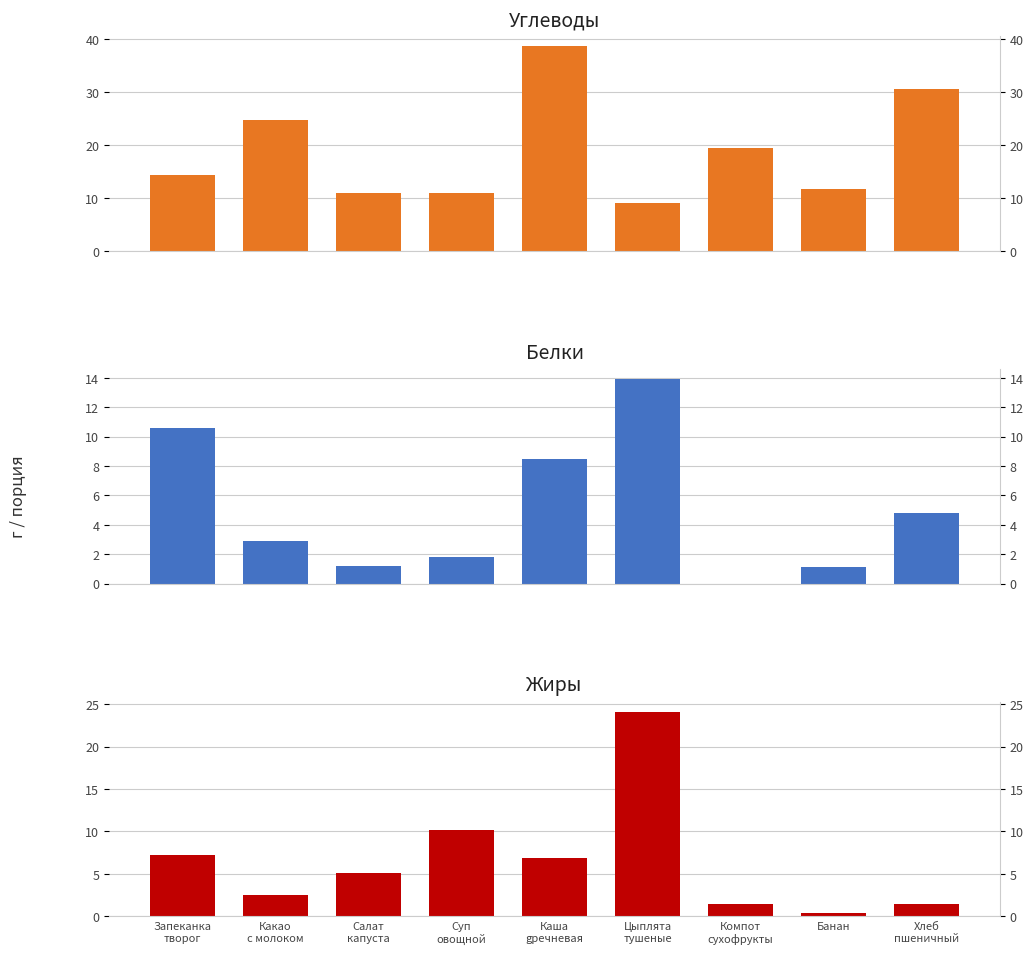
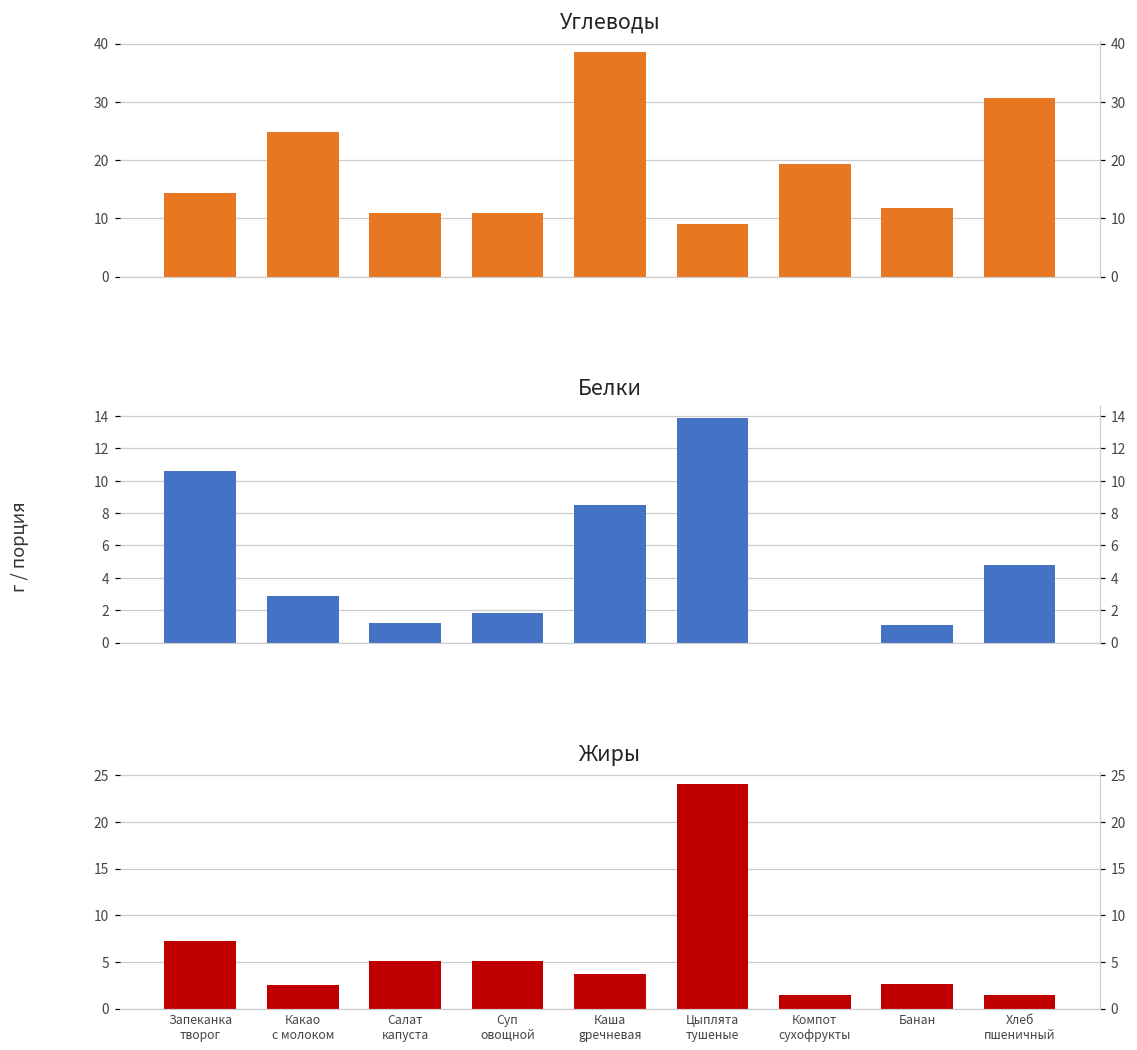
Жиры, Суп овощной: 10 -> 5
Жиры, Каша gречневая: 7 -> 4
Жиры, Банан: 0 -> 3
